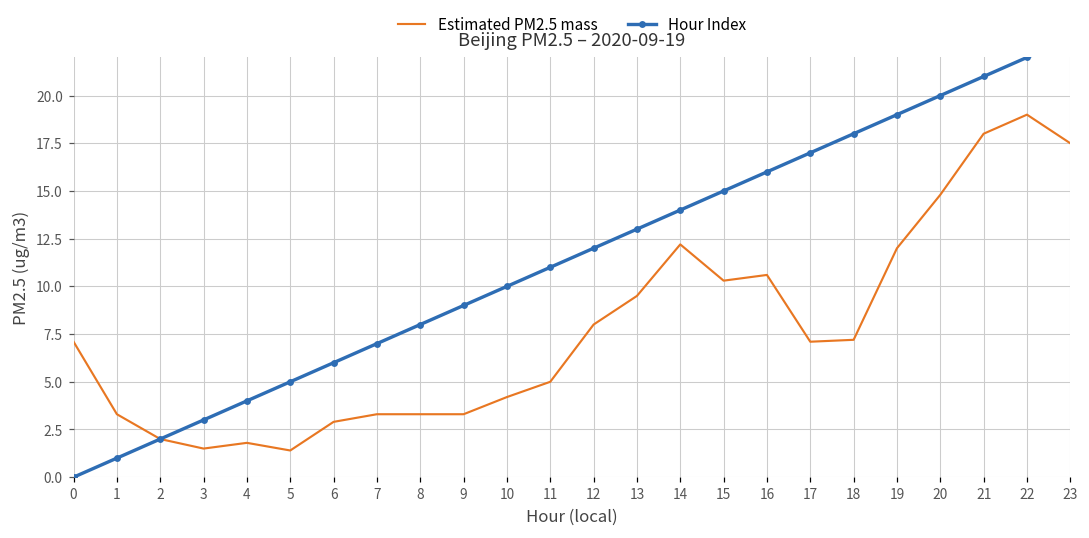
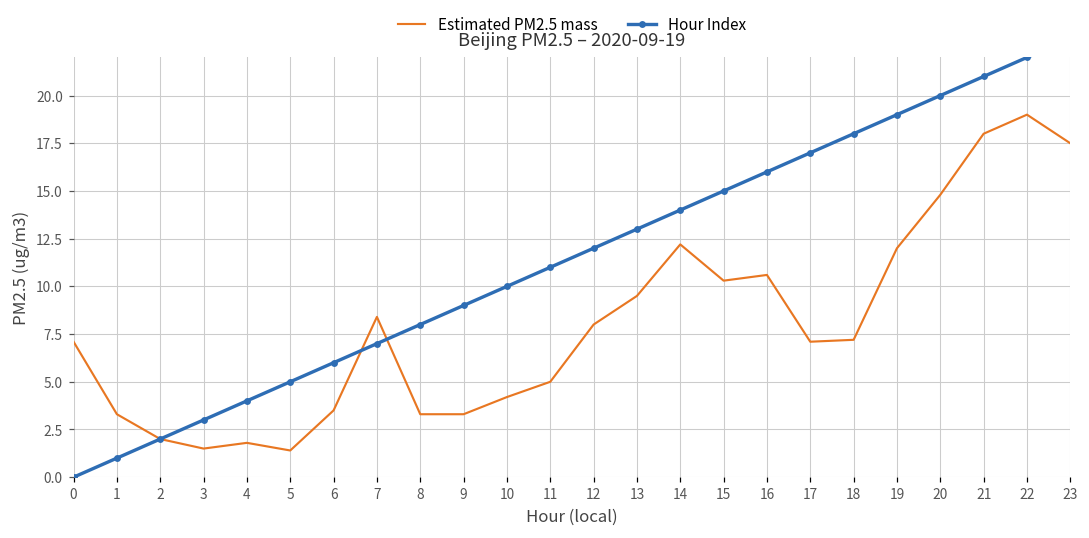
Estimated PM2.5 mass, 6: 2.9 -> 3.5
Estimated PM2.5 mass, 7: 3.3 -> 8.4
